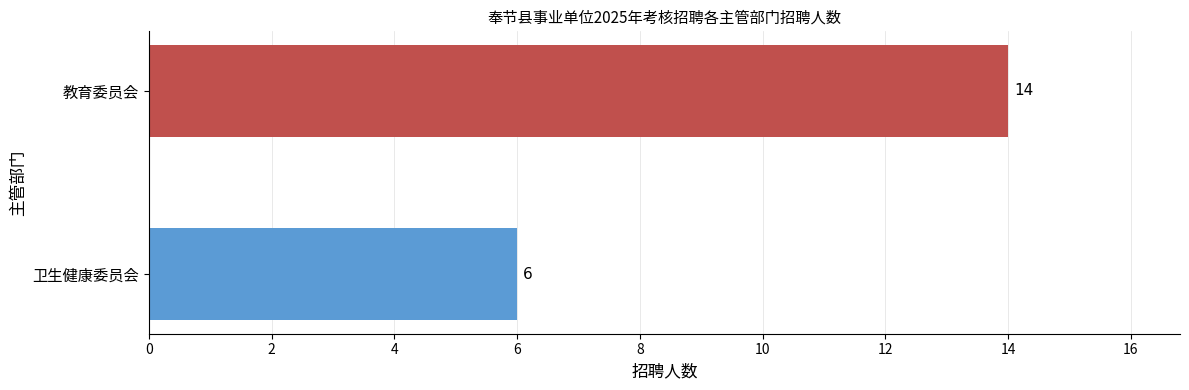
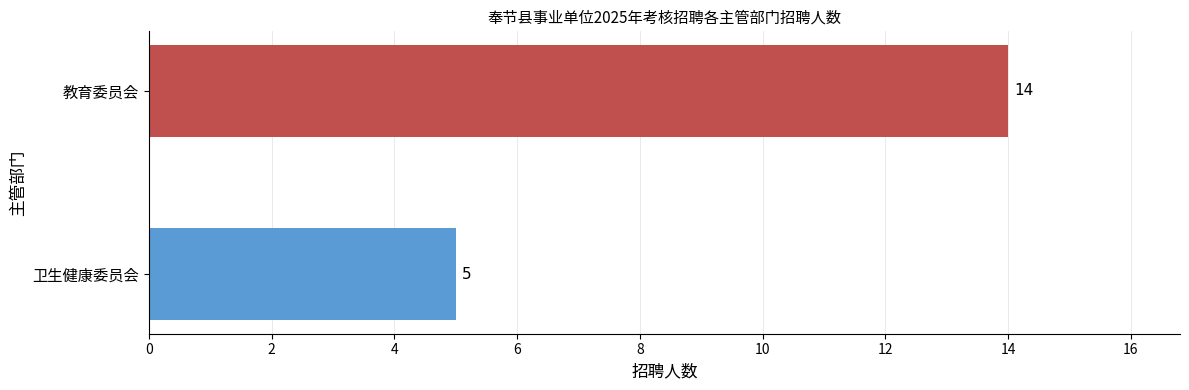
卫生健康委员会: 6 -> 5
